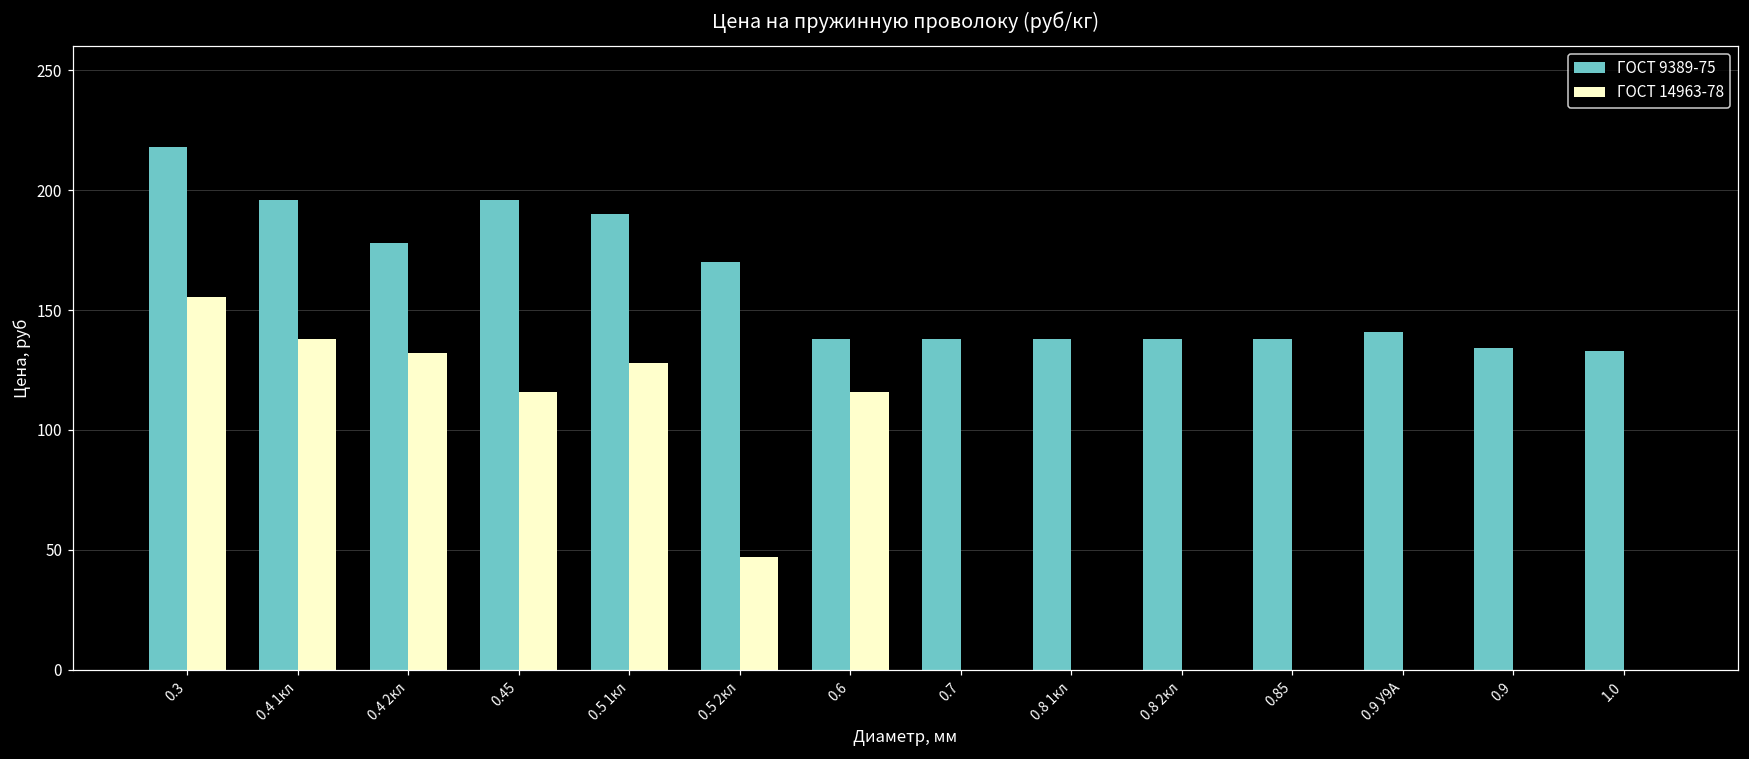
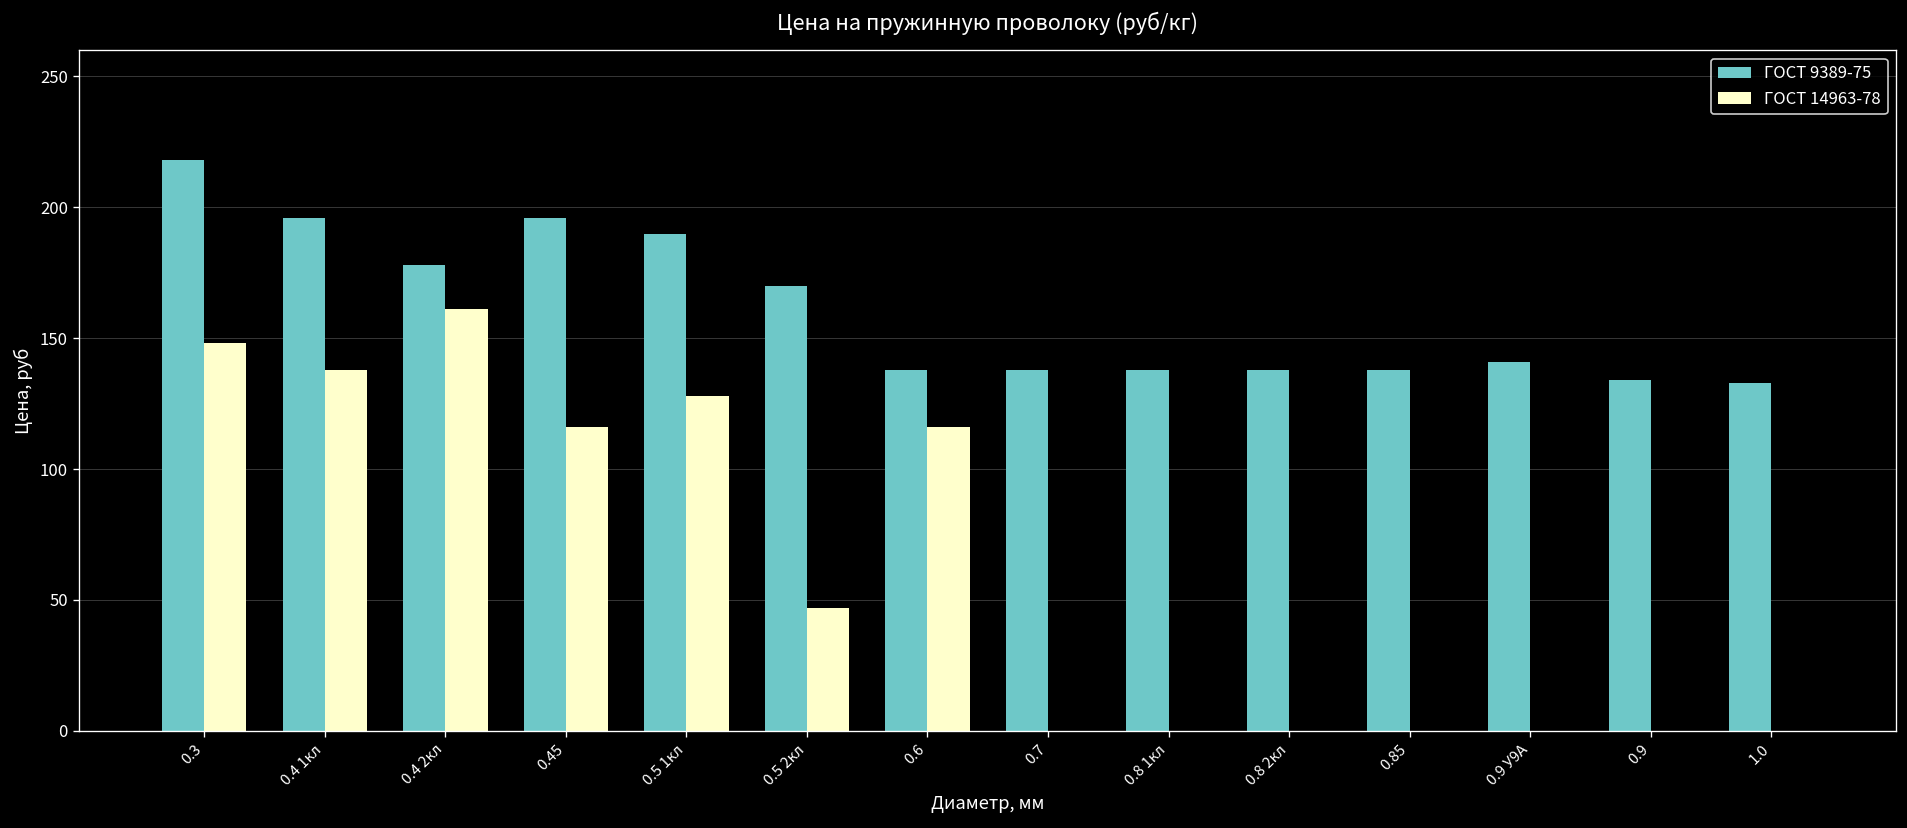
ГОСТ 14963-78, 0.3: 155 -> 148
ГОСТ 14963-78, 0.4 2кл: 132 -> 161
